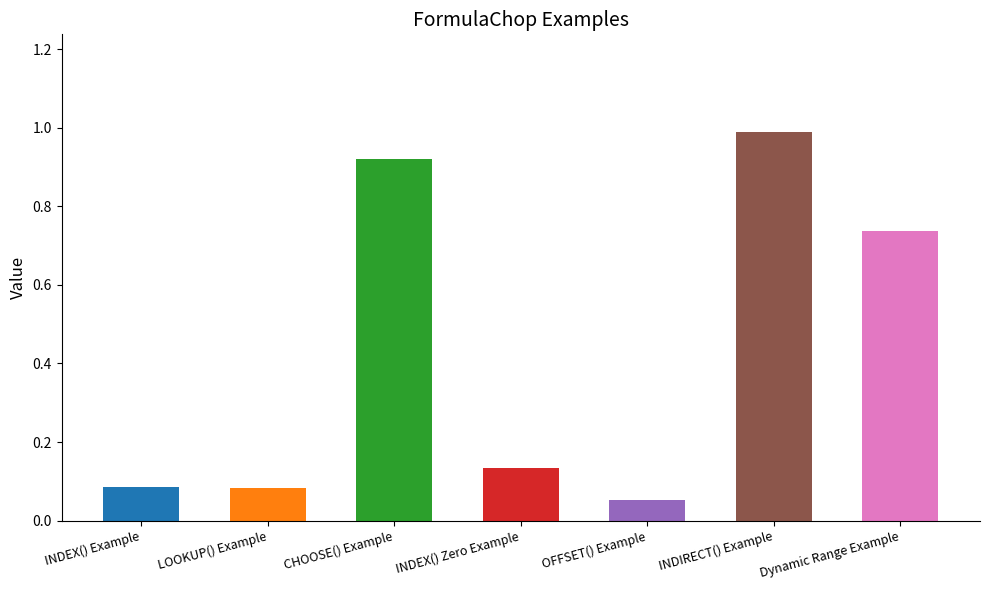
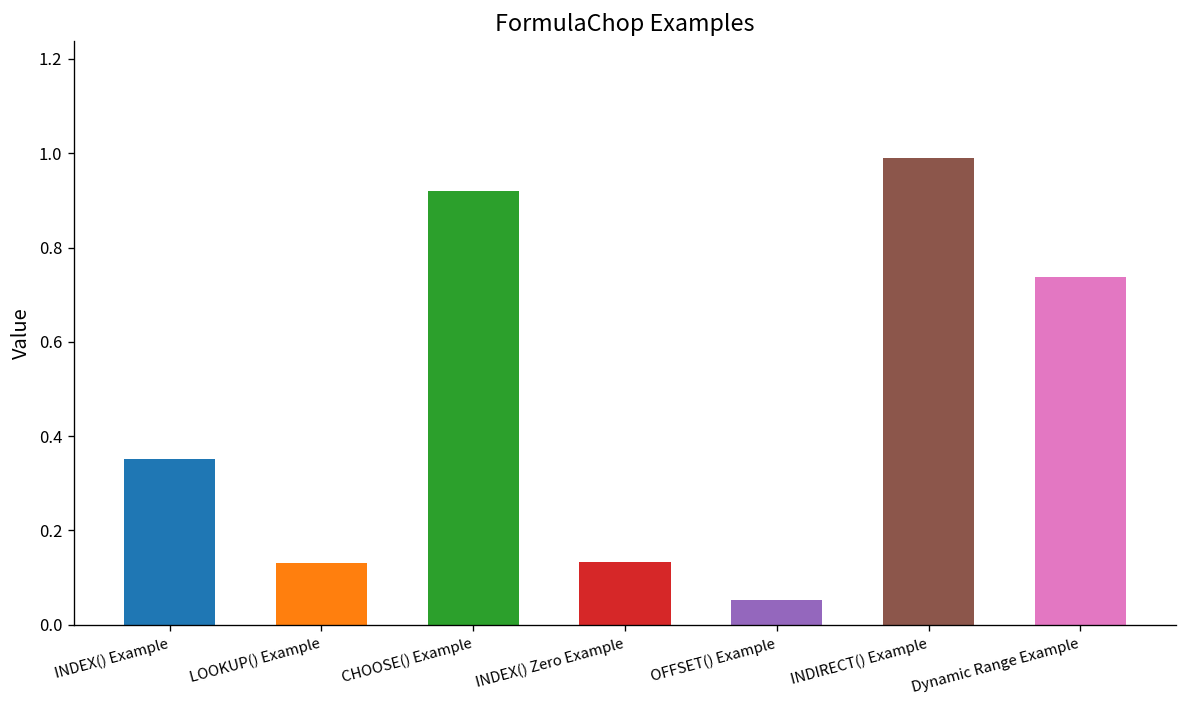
INDEX() Example: 0.09 -> 0.35
LOOKUP() Example: 0.08 -> 0.13
